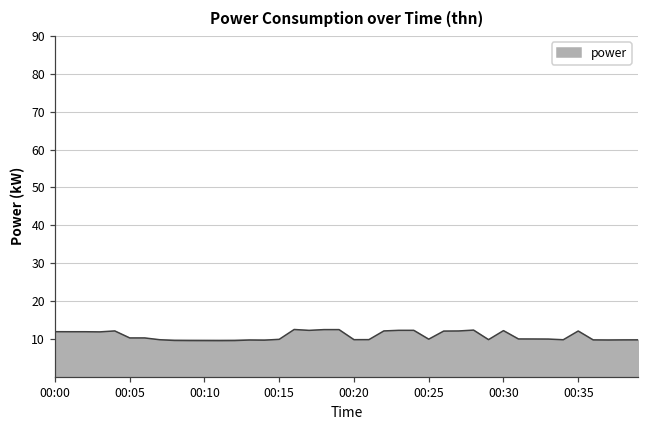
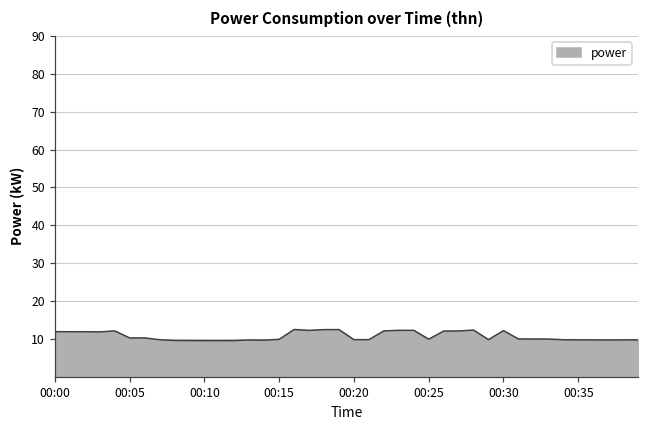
00:35: 12 -> 10
